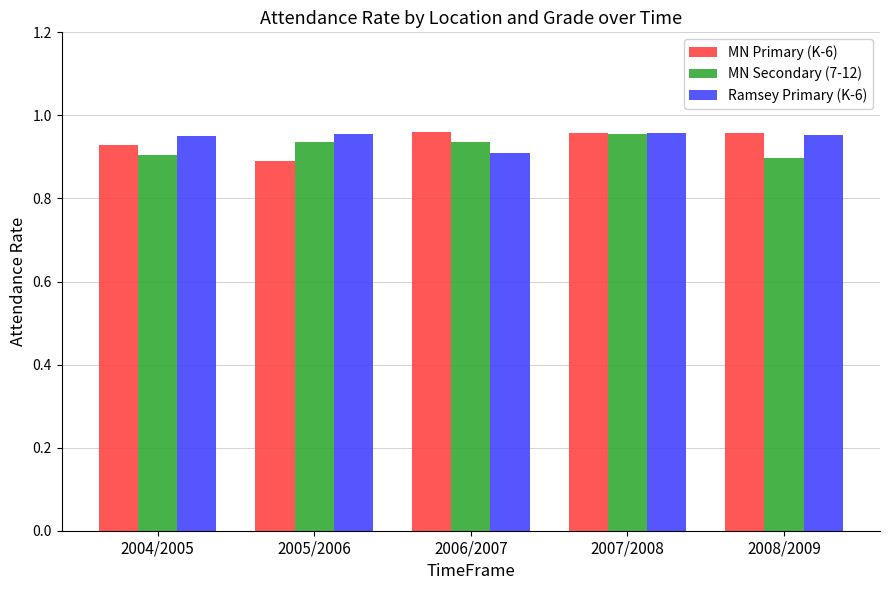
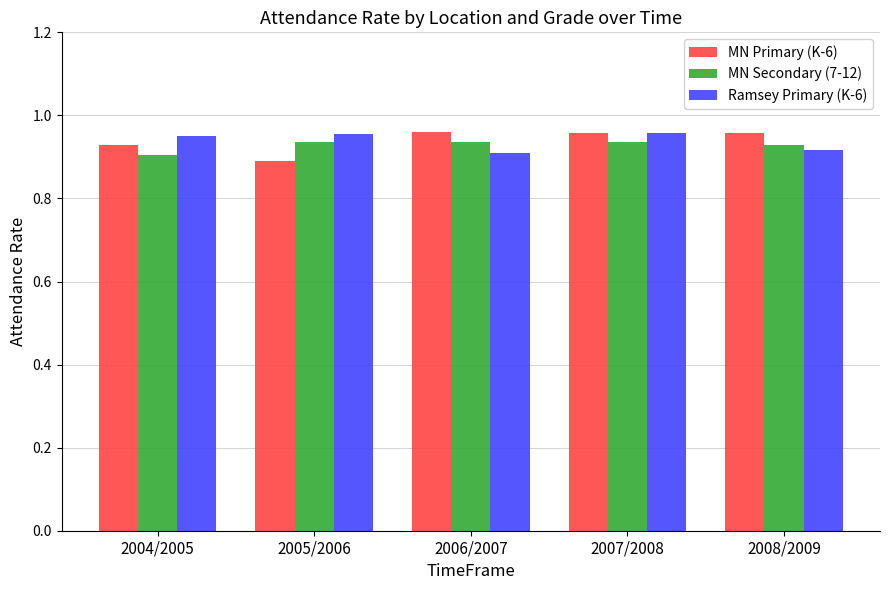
MN Secondary (7-12), 2007/2008: 0.96 -> 0.94
MN Secondary (7-12), 2008/2009: 0.90 -> 0.93
Ramsey Primary (K-6), 2008/2009: 0.95 -> 0.92
